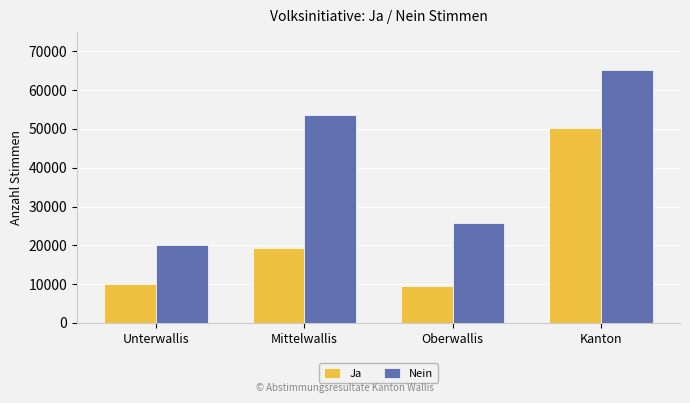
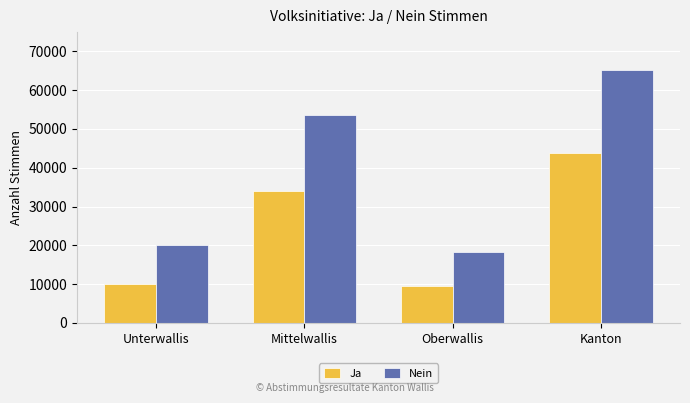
Ja, Mittelwallis: 19000 -> 34000
Nein, Oberwallis: 26000 -> 18000
Ja, Kanton: 50000 -> 44000
